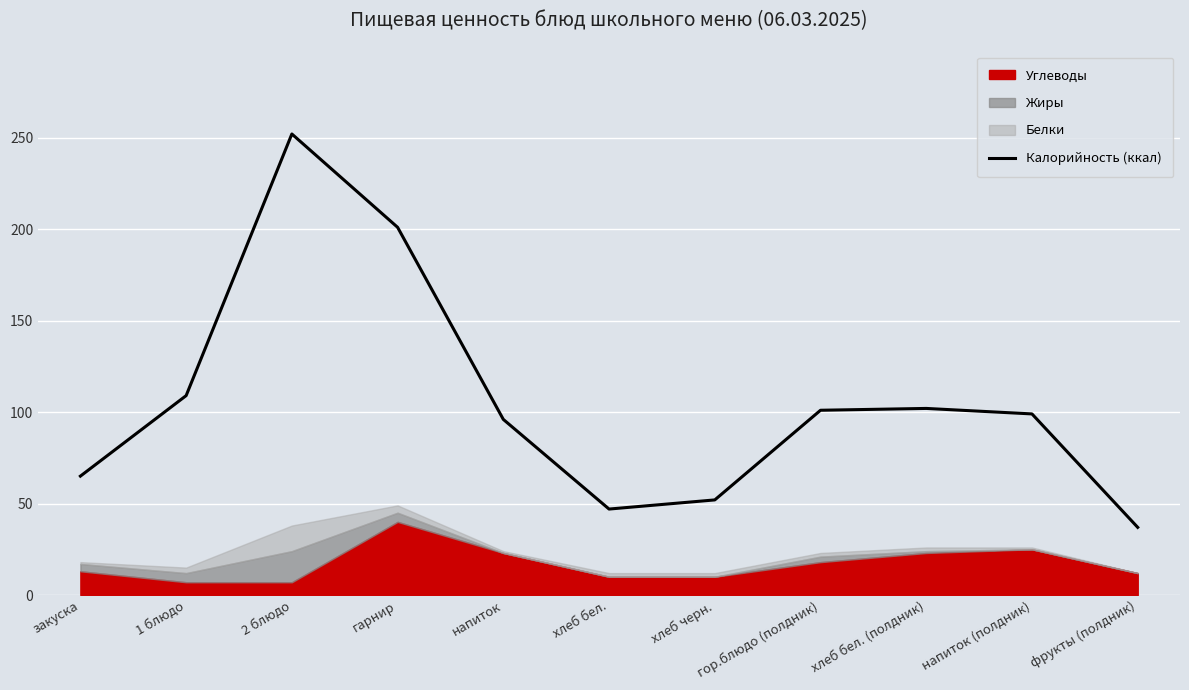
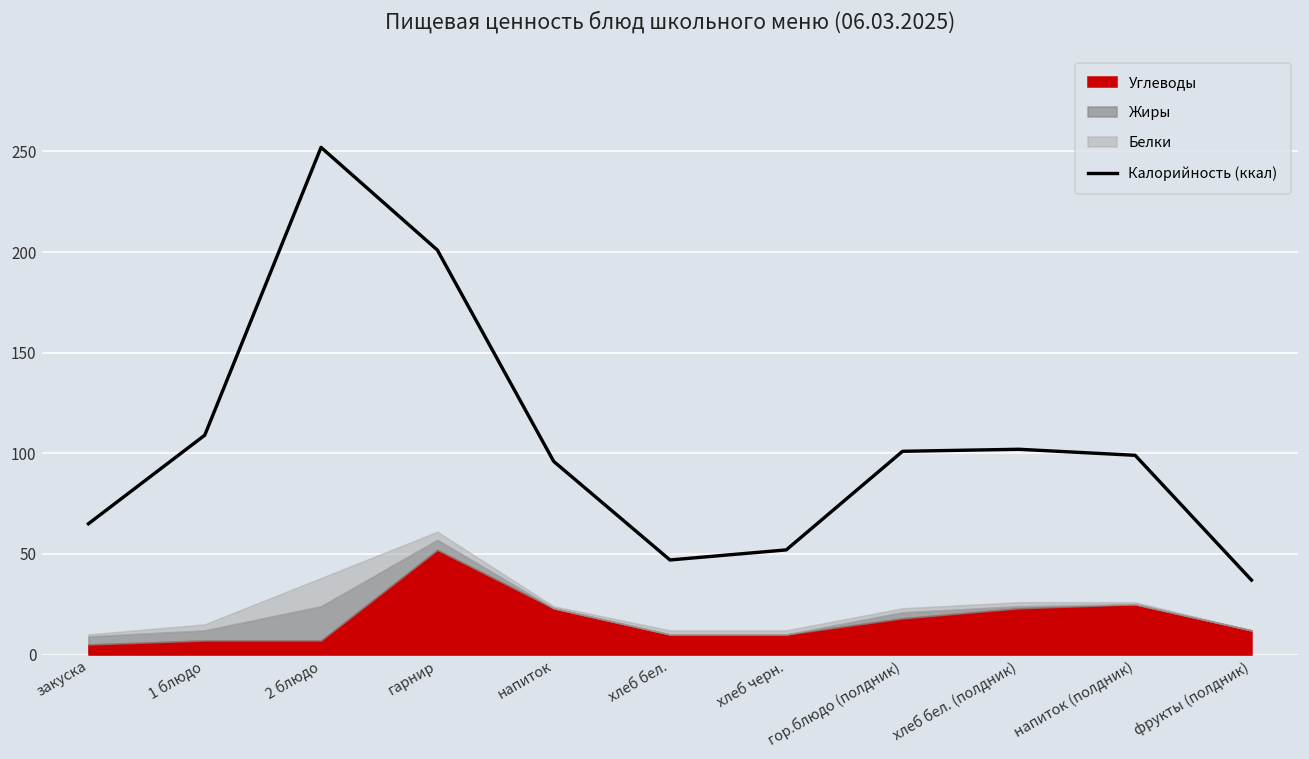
Углеводы, закуска: 13 -> 5
Углеводы, гарнир: 40 -> 52
